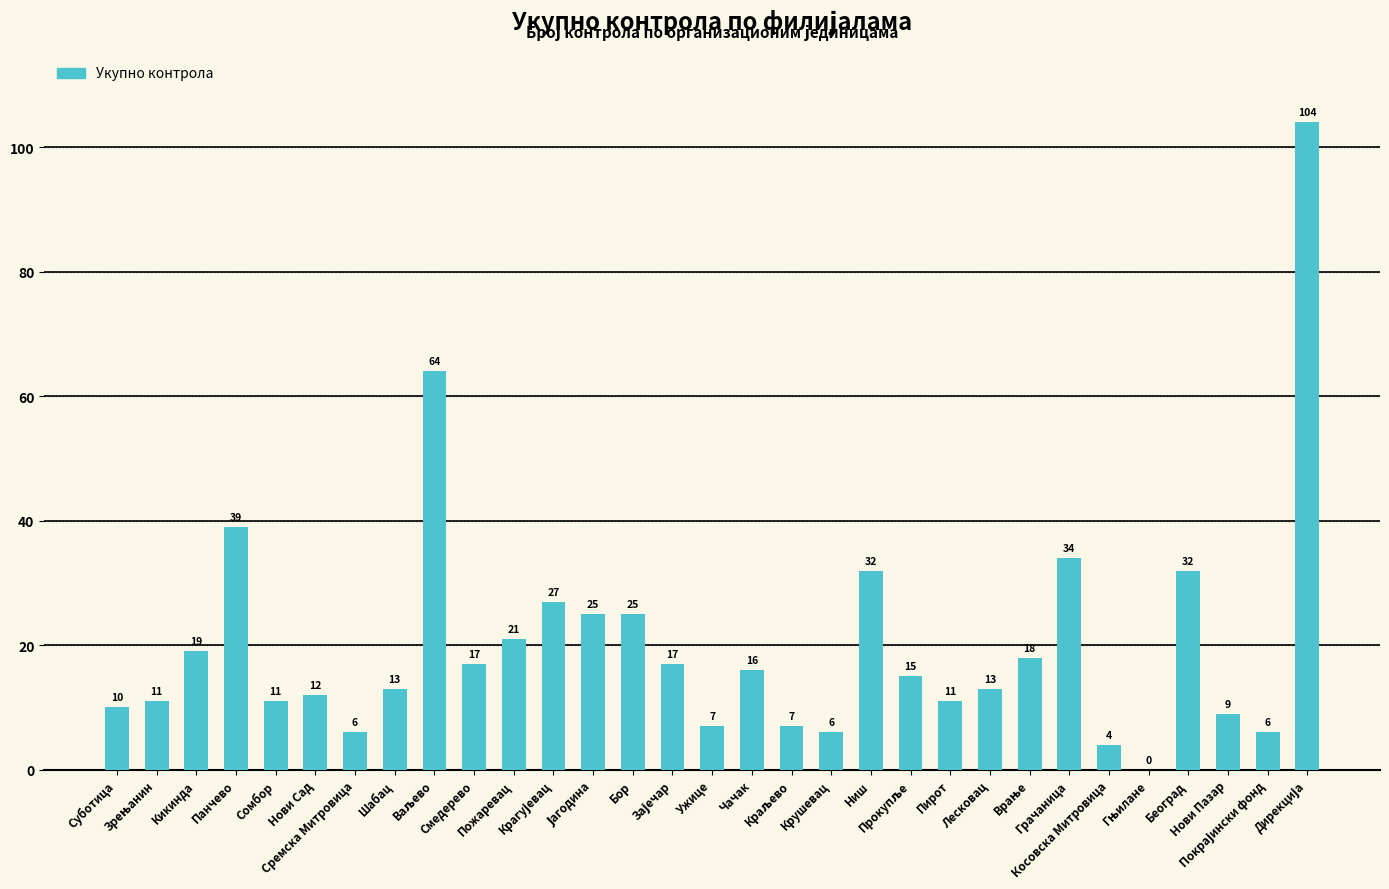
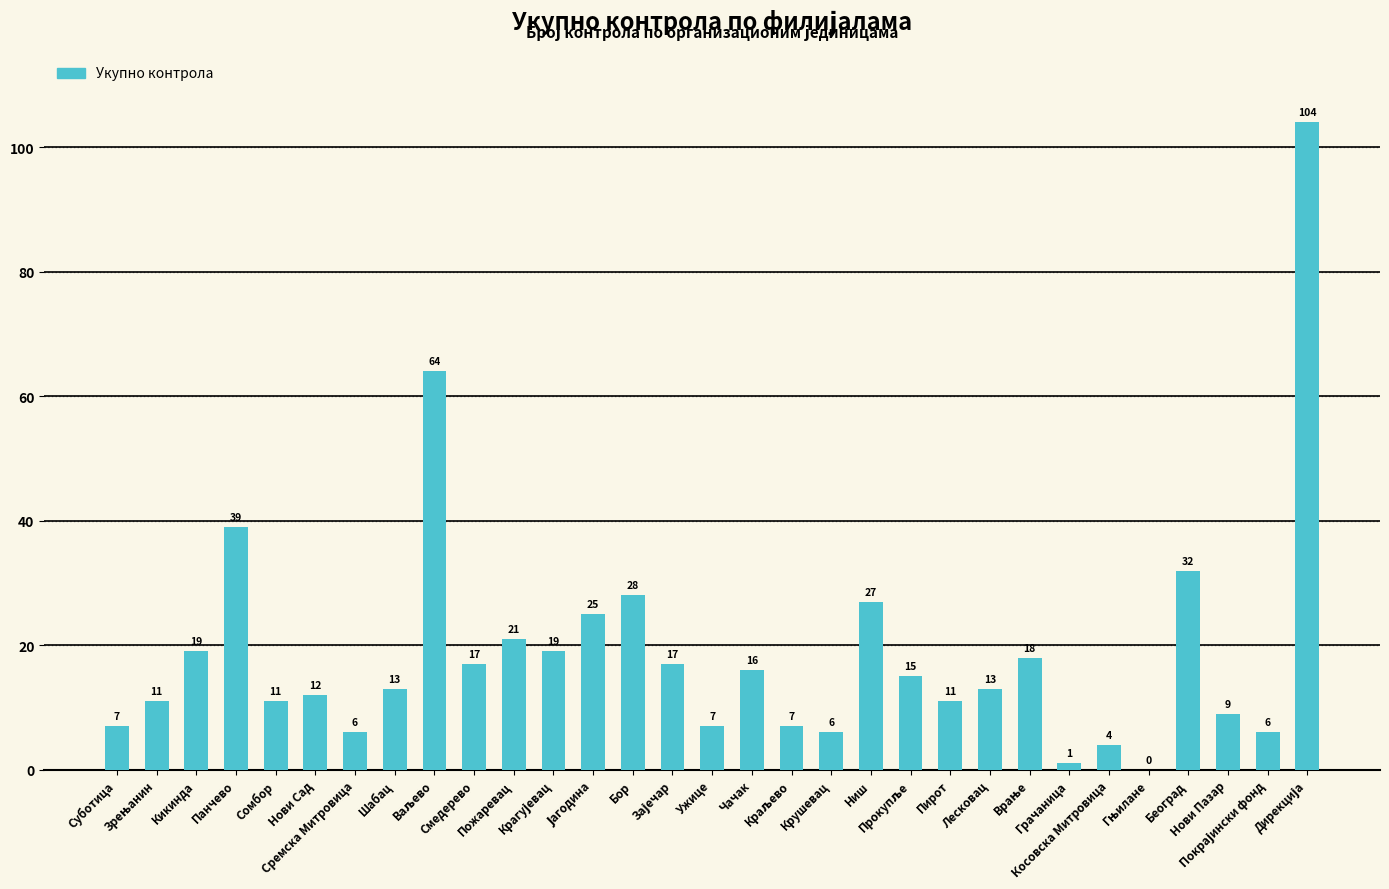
Суботица: 10 -> 7
Крагујевац: 27 -> 19
Бор: 25 -> 28
Ниш: 32 -> 27
Грачаница: 34 -> 1
